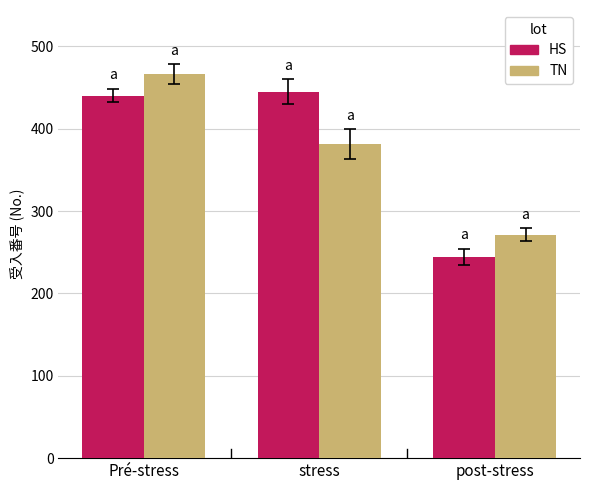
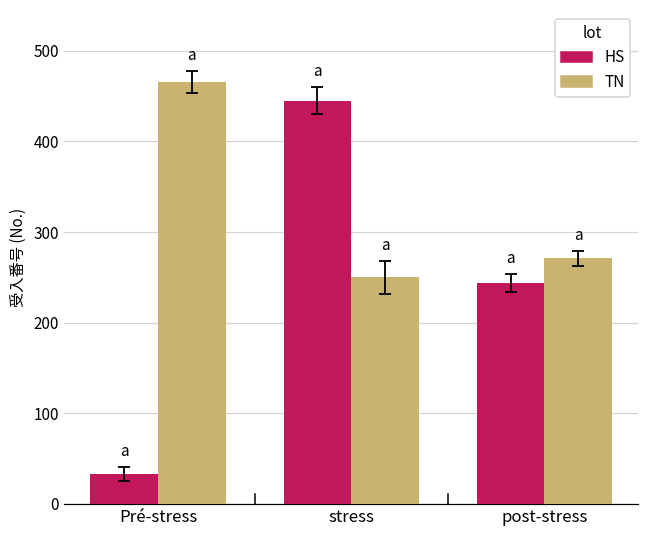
HS, Pré-stress: 440 -> 30
TN, stress: 380 -> 250
